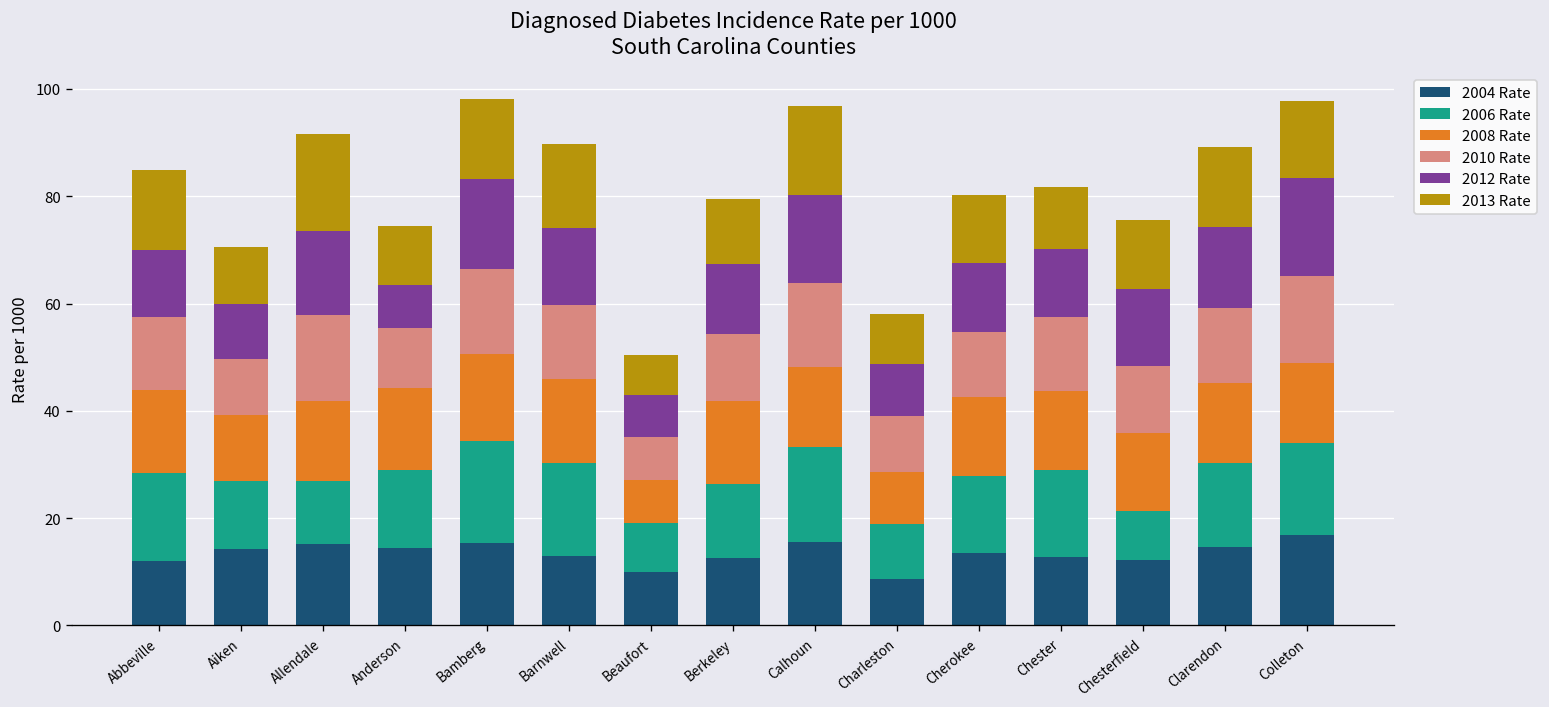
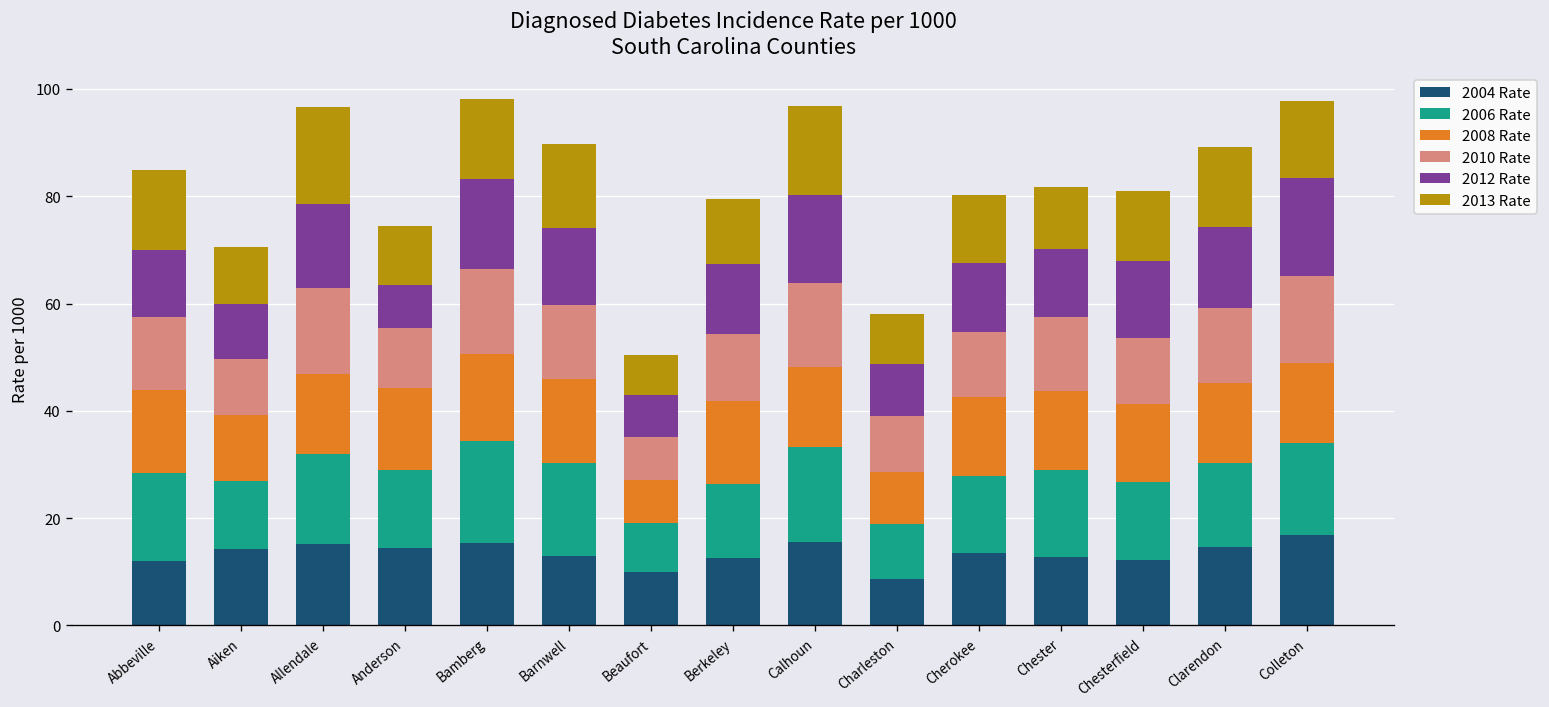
2006 Rate, Allendale: 12 -> 17
2006 Rate, Chesterfield: 9 -> 15
